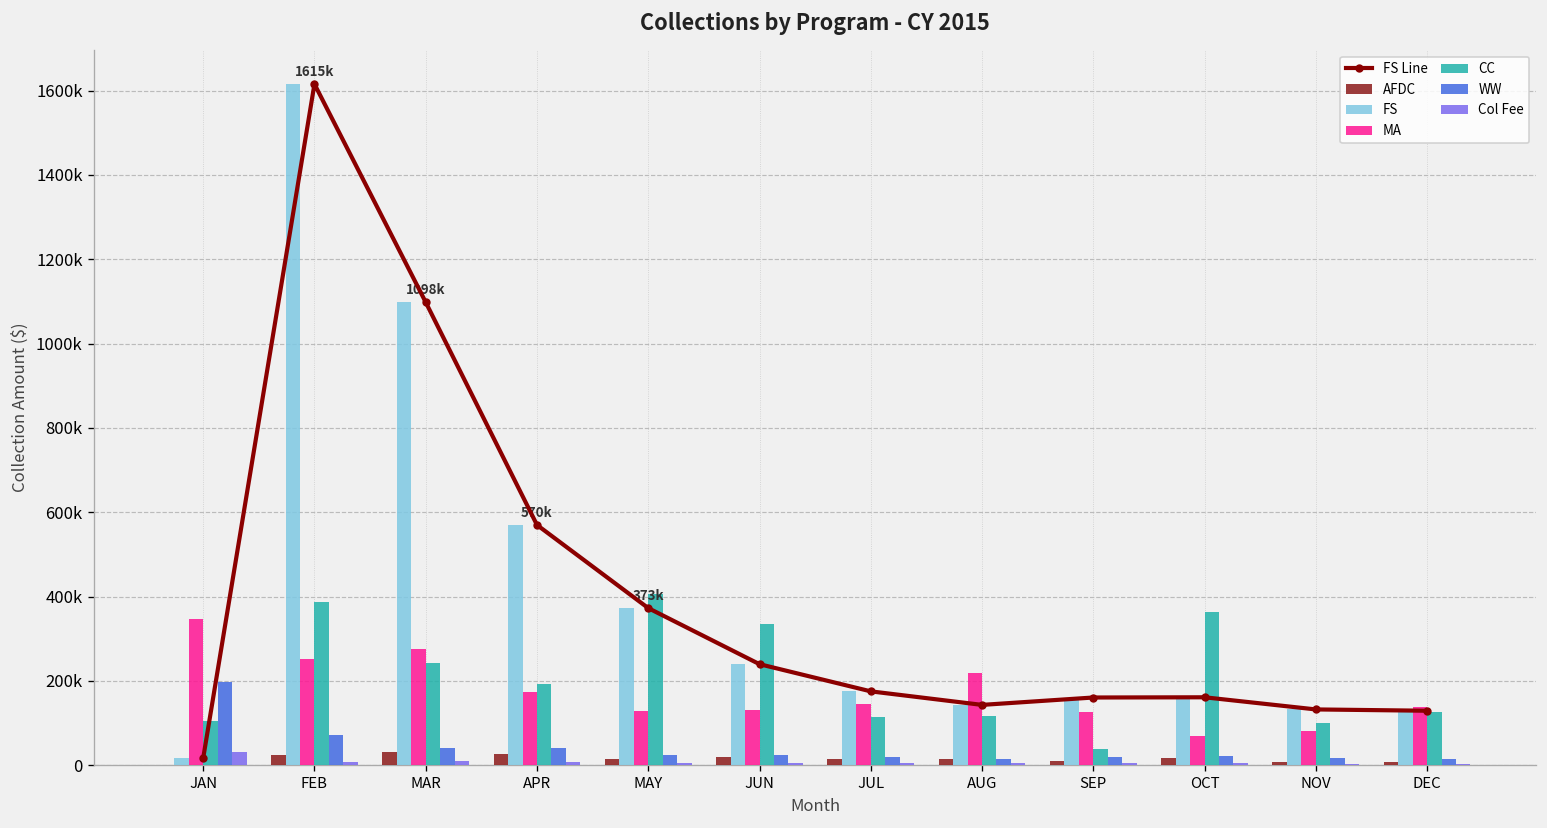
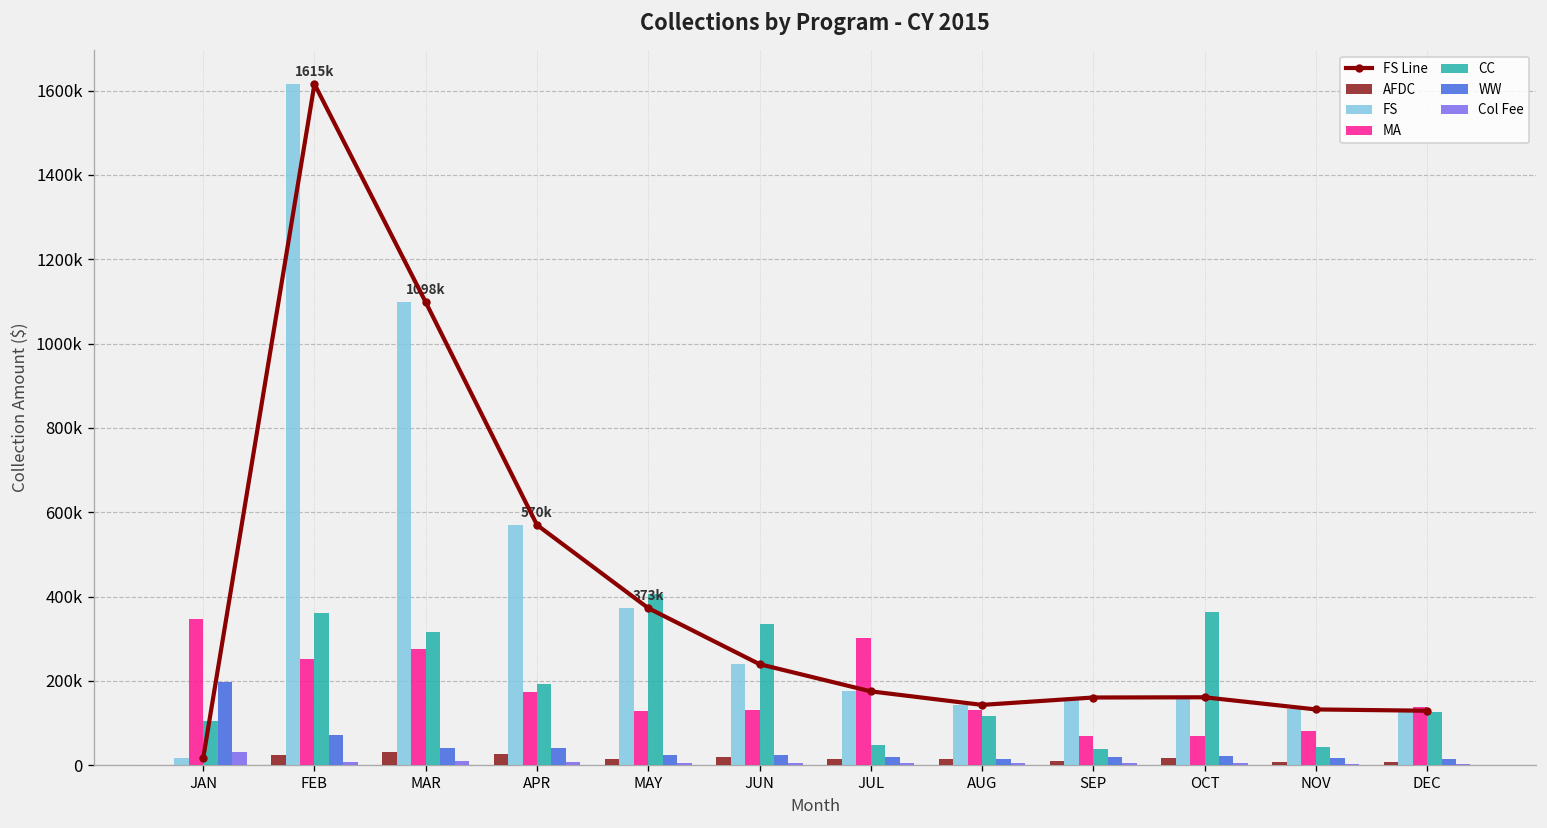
CC, FEB: 390000 -> 360000
CC, MAR: 240000 -> 320000
MA, JUL: 150000 -> 300000
CC, JUL: 120000 -> 50000
MA, AUG: 220000 -> 130000
MA, SEP: 130000 -> 70000
CC, NOV: 100000 -> 40000
